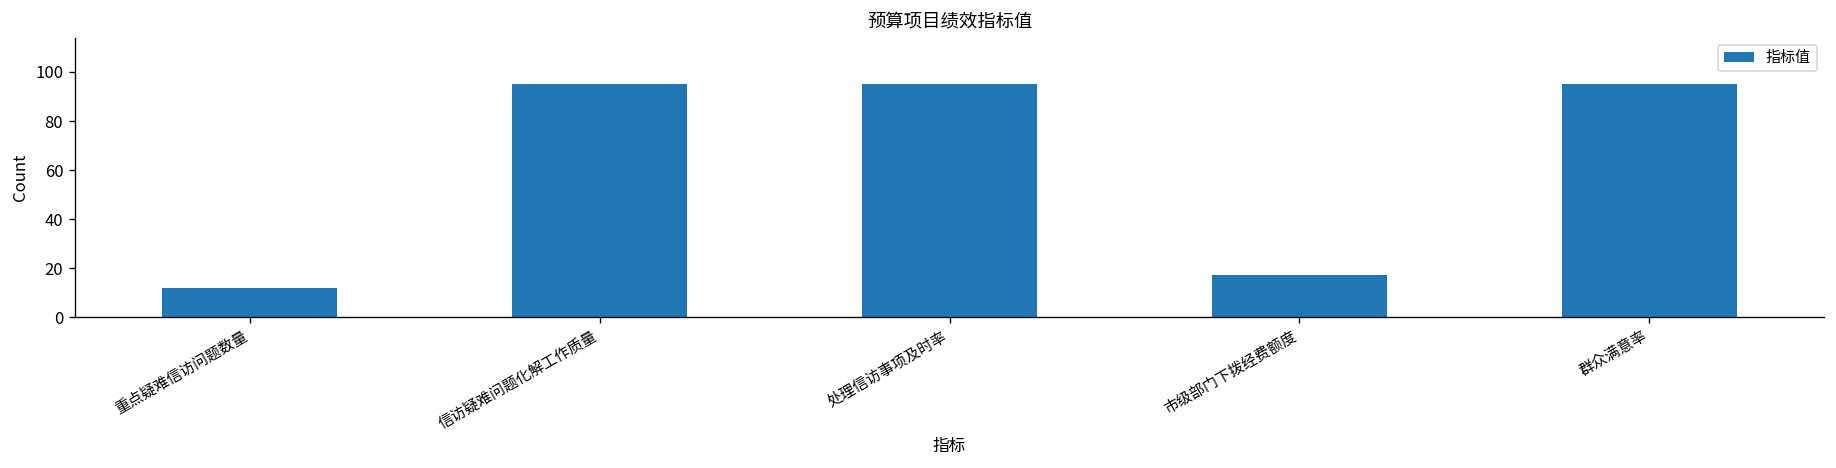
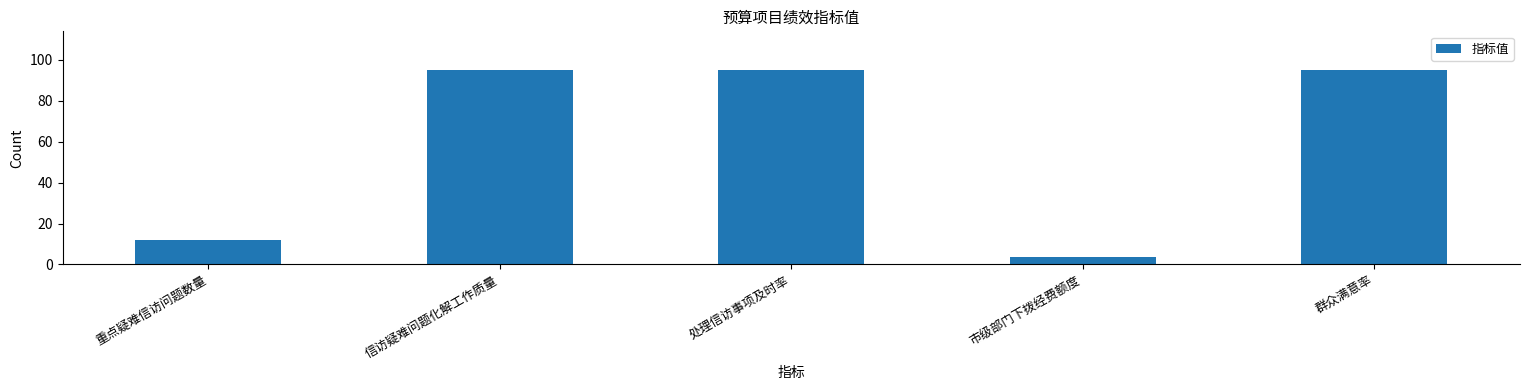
市级部门下拨经费额度: 17 -> 4
